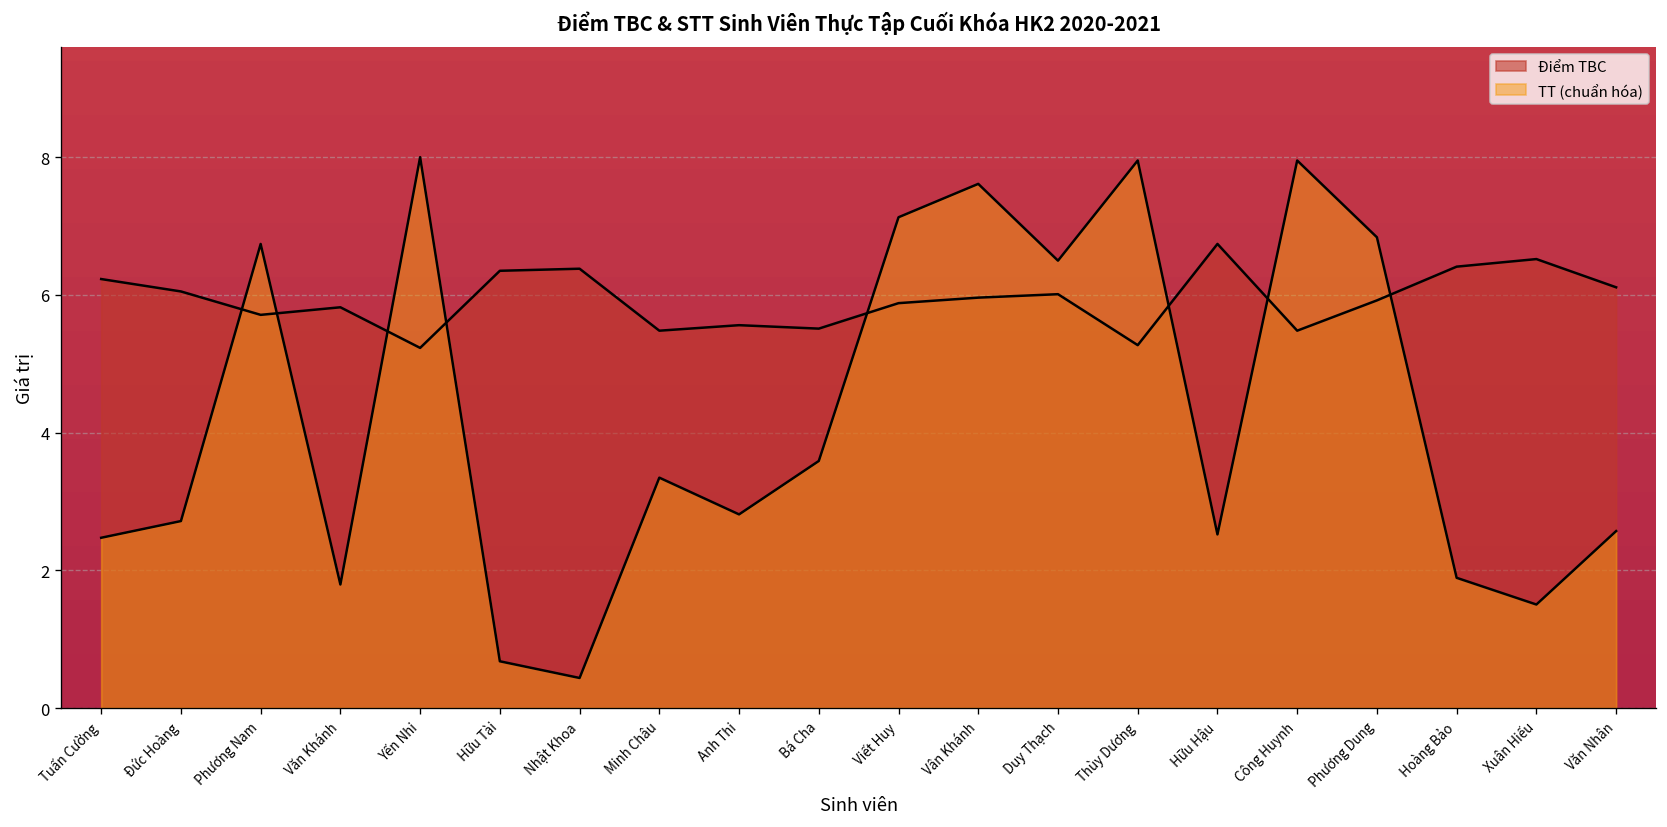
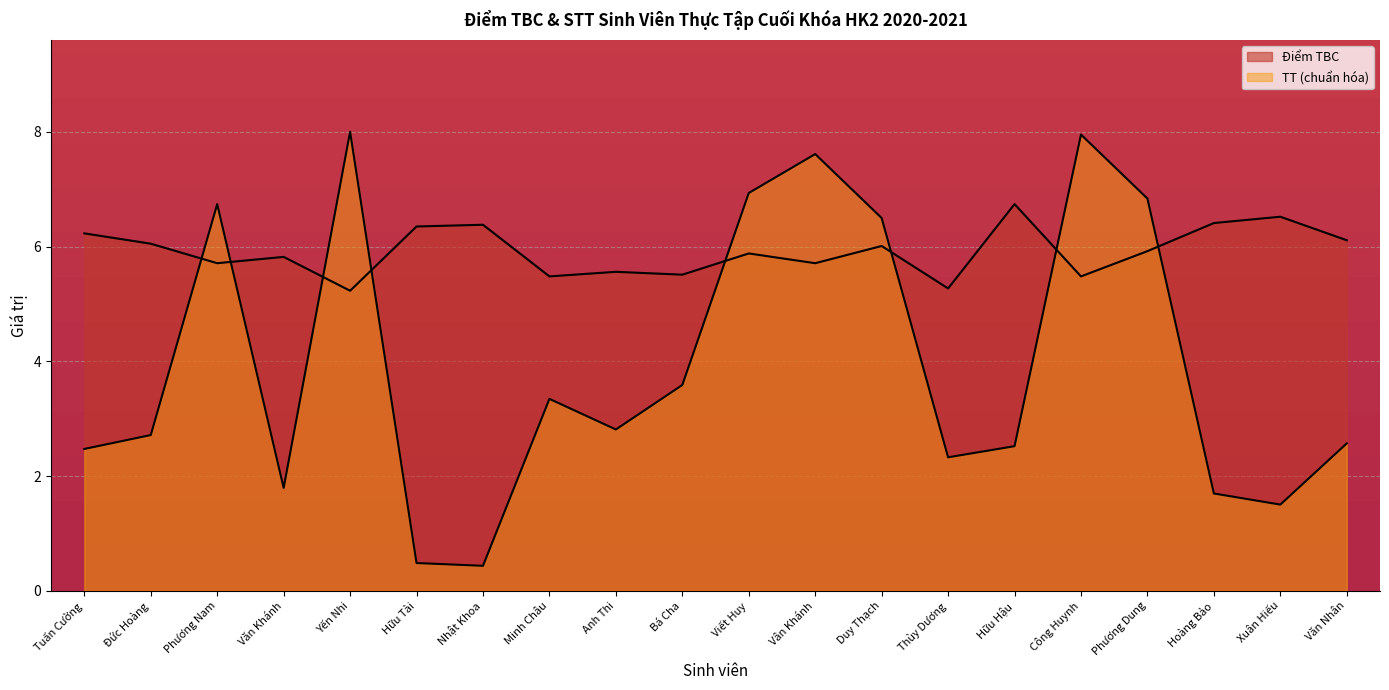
TT (chuẩn hóa), Hữu Tài: 0.7 -> 0.5
TT (chuẩn hóa), Viết Huy: 7.1 -> 6.9
Điểm TBC, Vân Khánh: 6.0 -> 5.7
TT (chuẩn hóa), Thùy Dương: 8.0 -> 2.3
TT (chuẩn hóa), Hoàng Bảo: 1.9 -> 1.7
